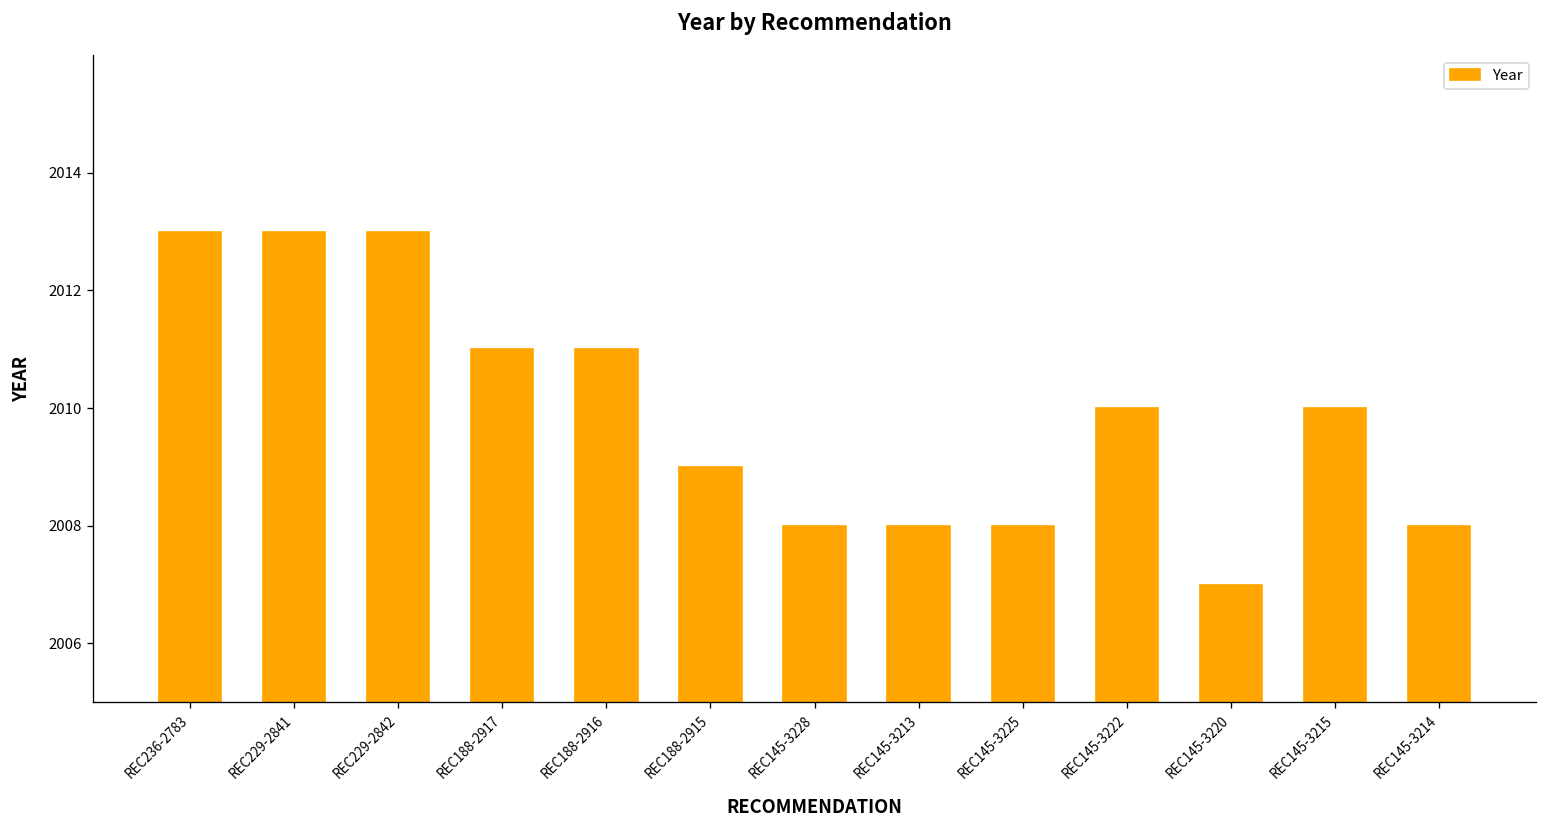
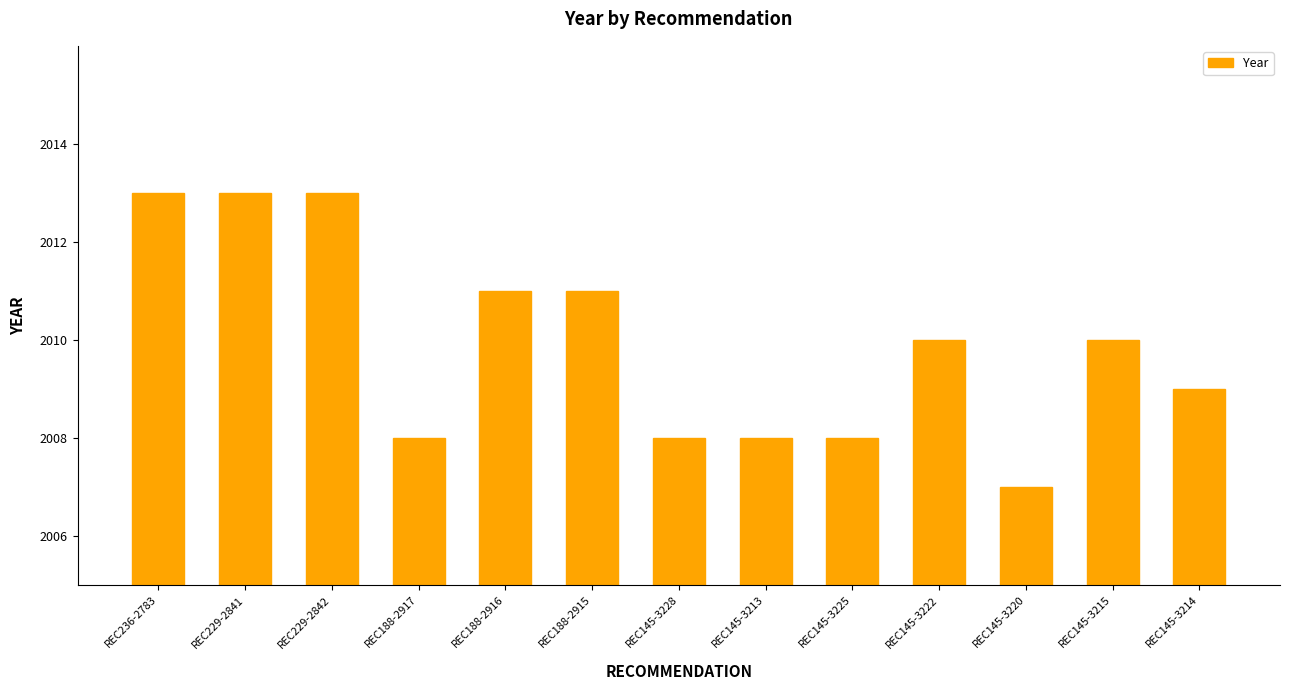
REC188-2917: 2011 -> 2008
REC188-2915: 2009 -> 2011
REC145-3214: 2008 -> 2009
